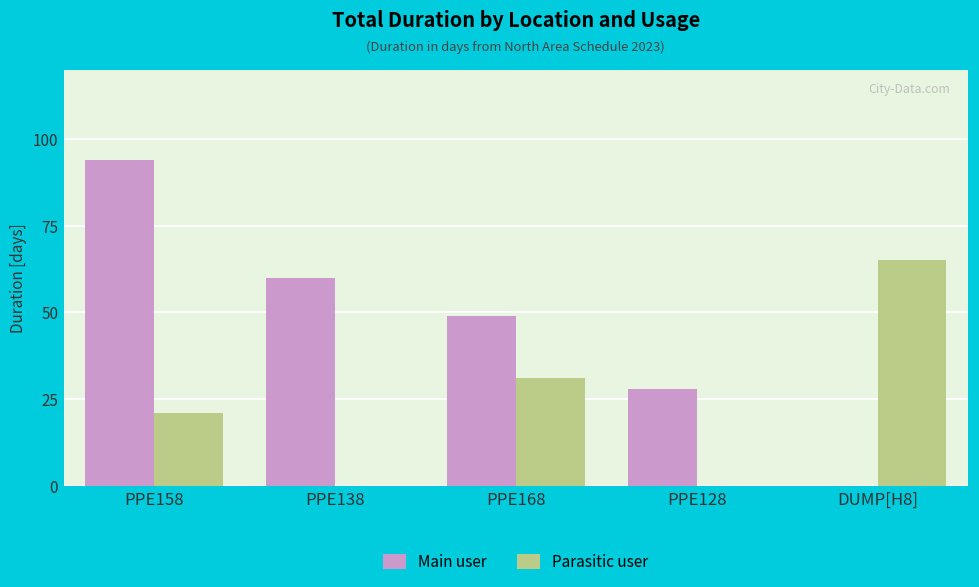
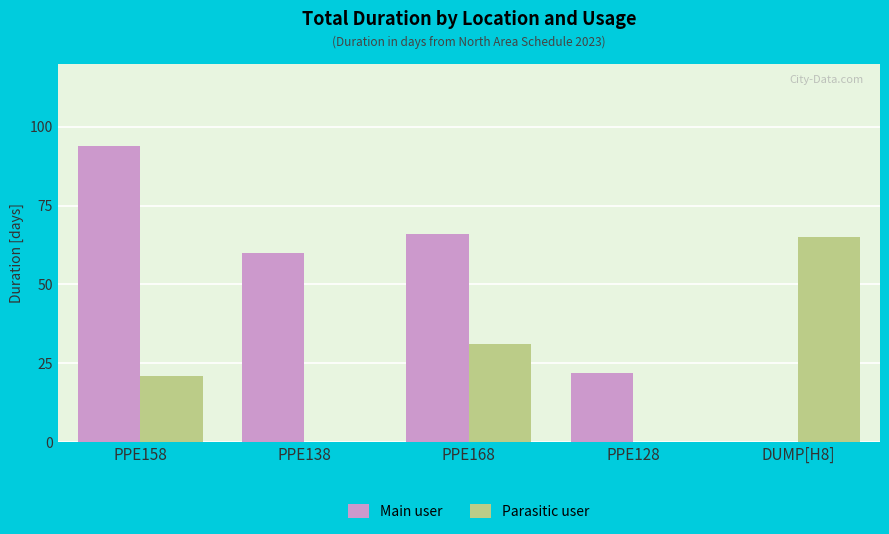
Main user, PPE168: 49 -> 66
Main user, PPE128: 28 -> 22
